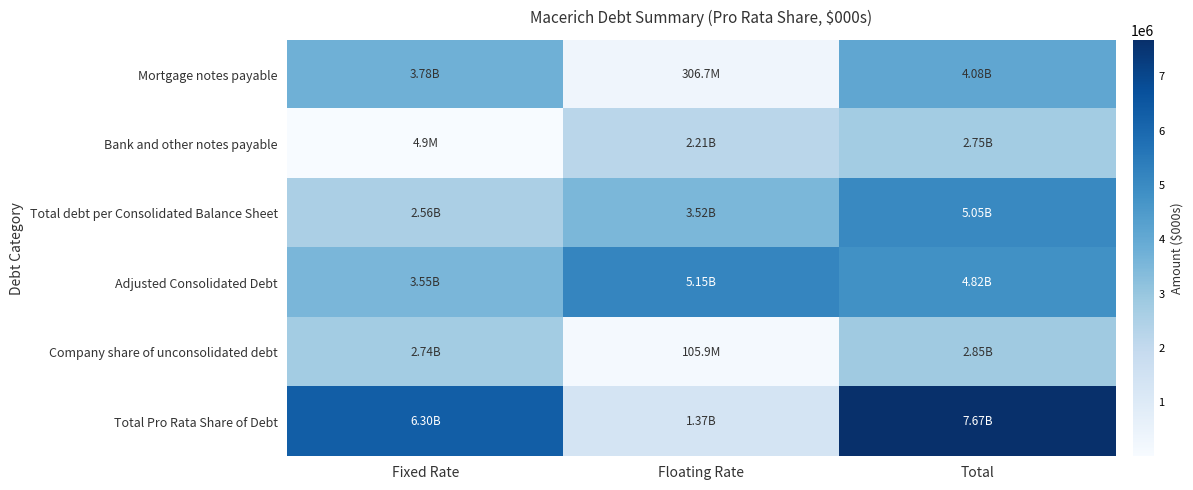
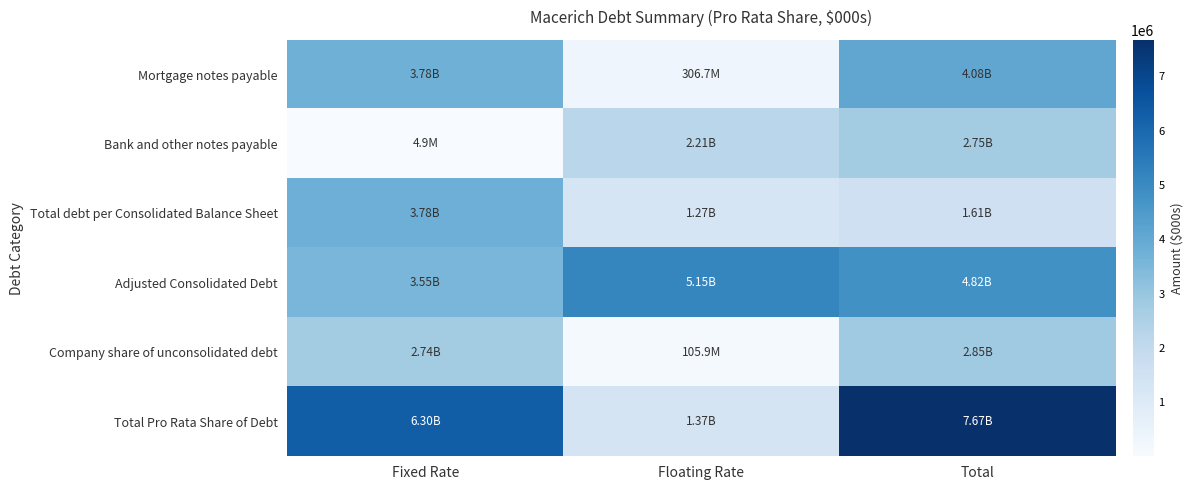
Total debt per Consolidated Balance Sheet, Fixed Rate: 2.56B -> 3.78B
Total debt per Consolidated Balance Sheet, Floating Rate: 3.52B -> 1.27B
Total debt per Consolidated Balance Sheet, Total: 5.05B -> 1.61B
